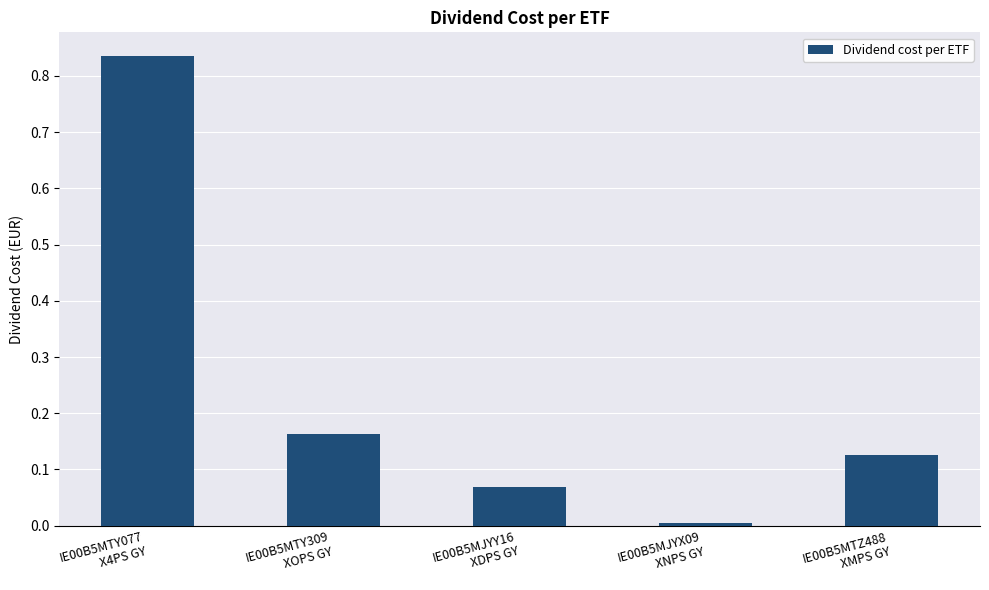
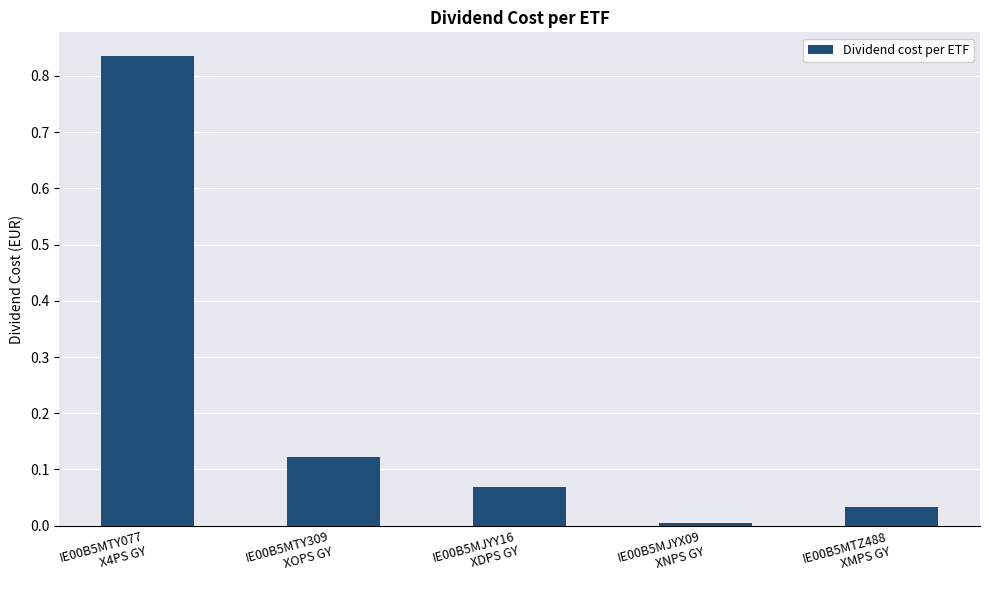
IE00B5MTY309 XOPS GY: 0.16 -> 0.12
IE00B5MTZ488 XMPS GY: 0.13 -> 0.03
